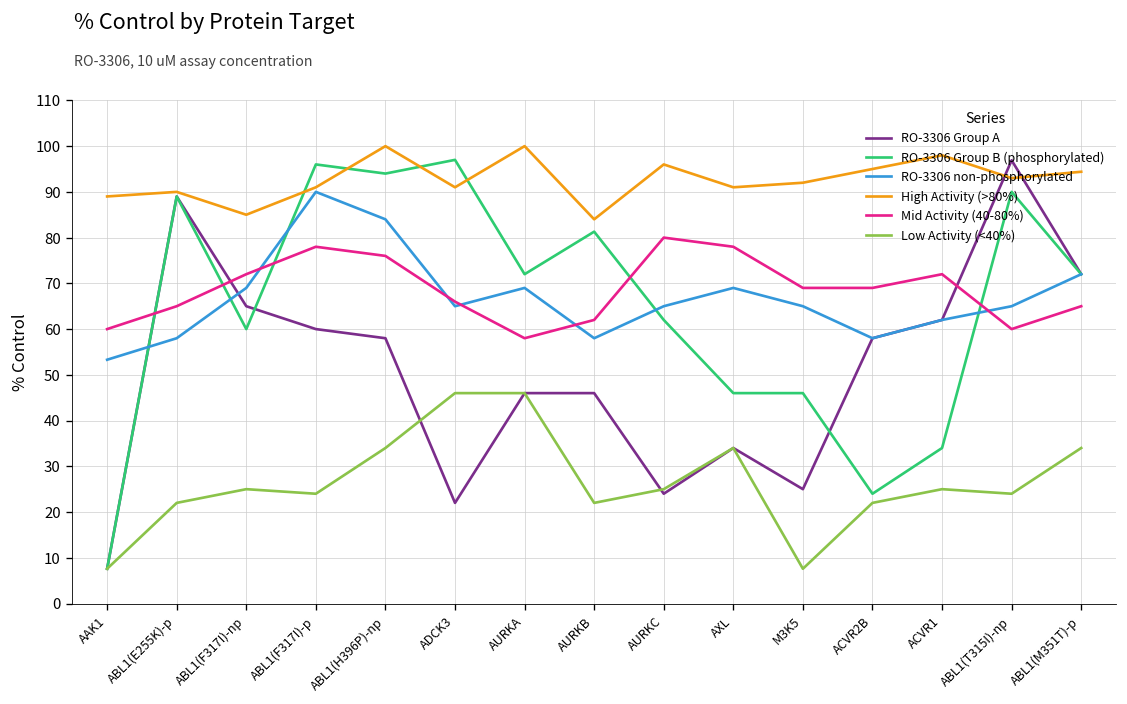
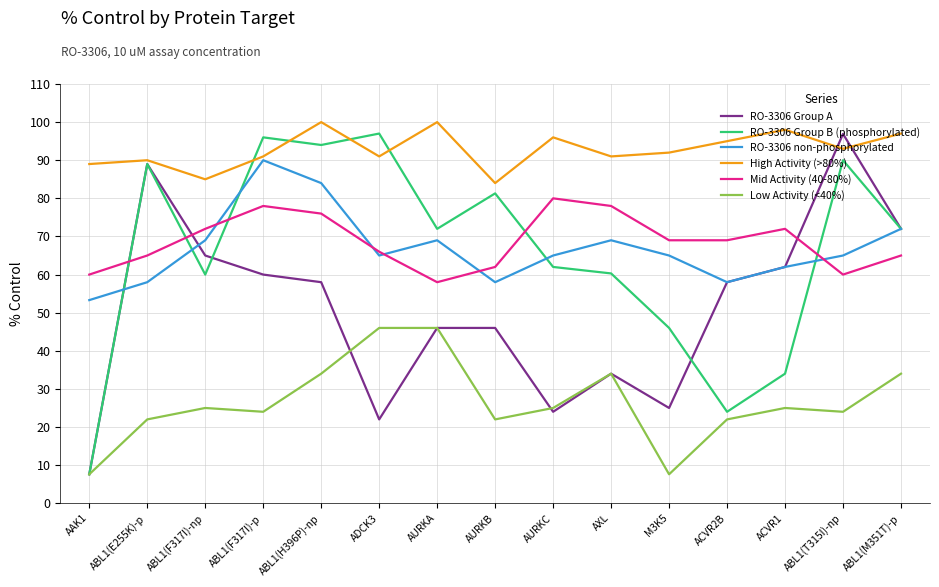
RO-3306 Group B (phosphorylated), AXL: 46 -> 60
High Activity (>80%), ABL1(M351T)-p: 94 -> 97
